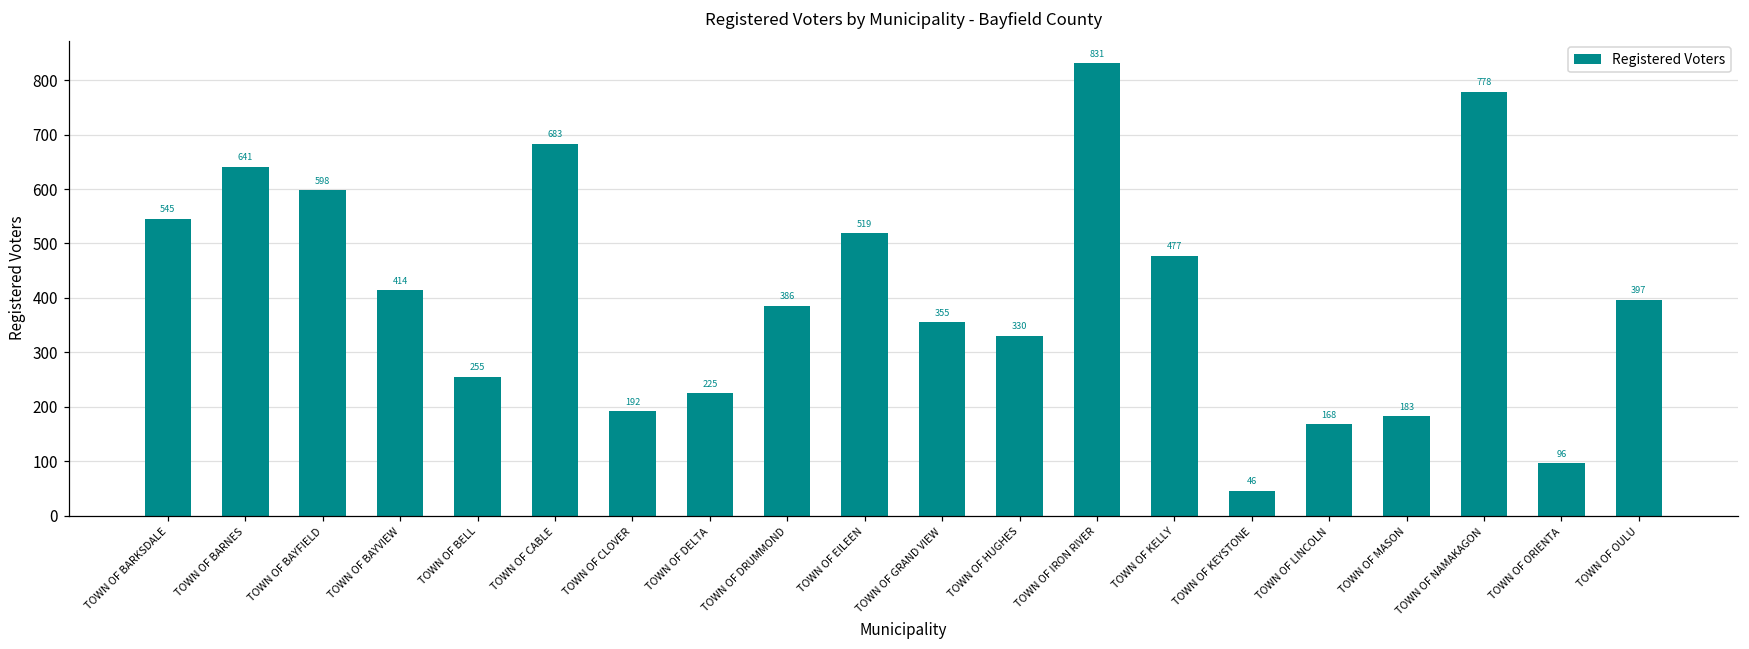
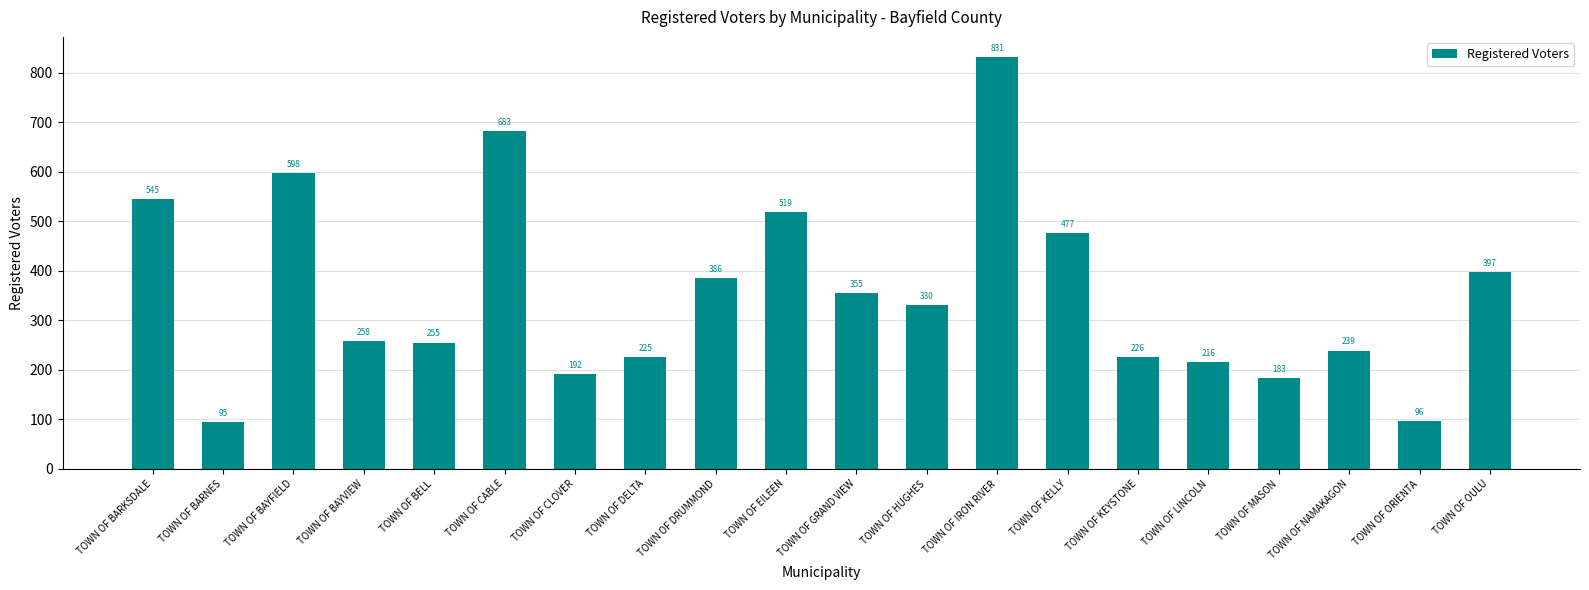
TOWN OF BARNES: 641 -> 95
TOWN OF BAYVIEW: 414 -> 258
TOWN OF KEYSTONE: 46 -> 226
TOWN OF LINCOLN: 168 -> 216
TOWN OF NAMAKAGON: 778 -> 239
